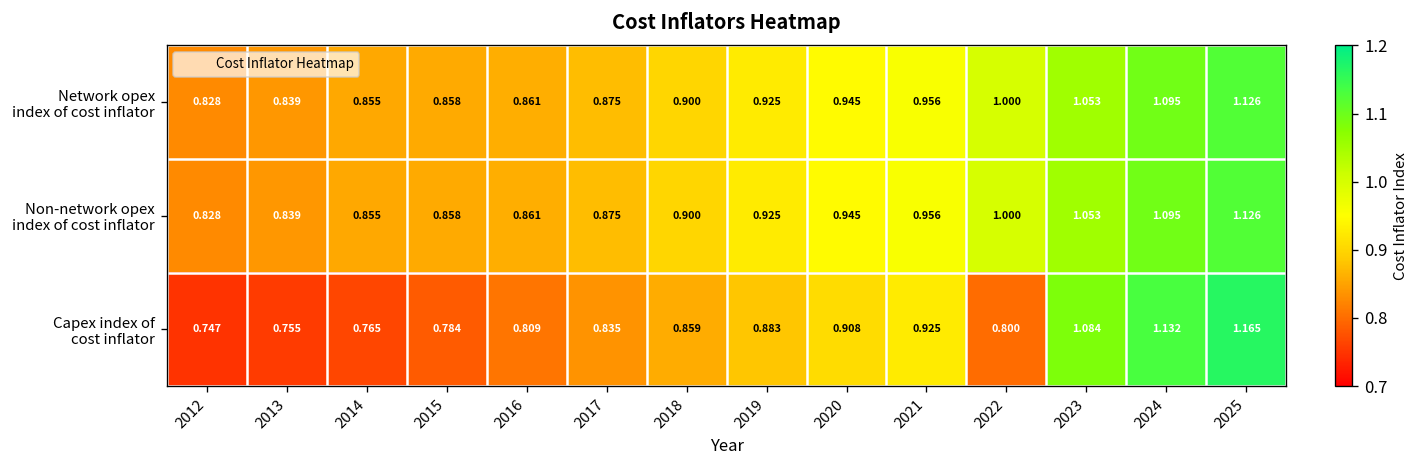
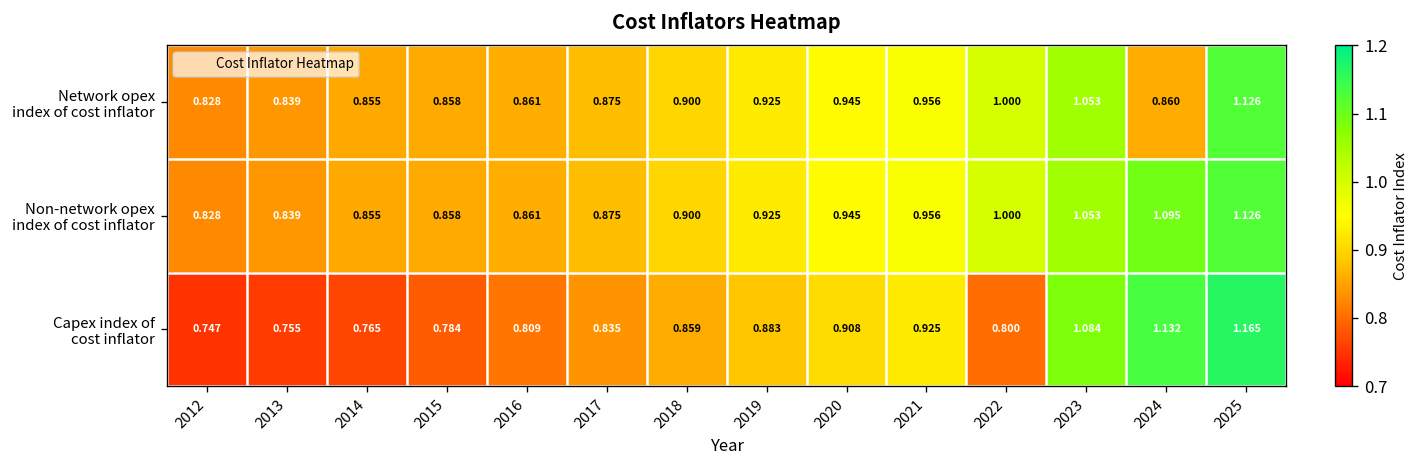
Network opex index of cost inflator, 2024: 1.095 -> 0.860
